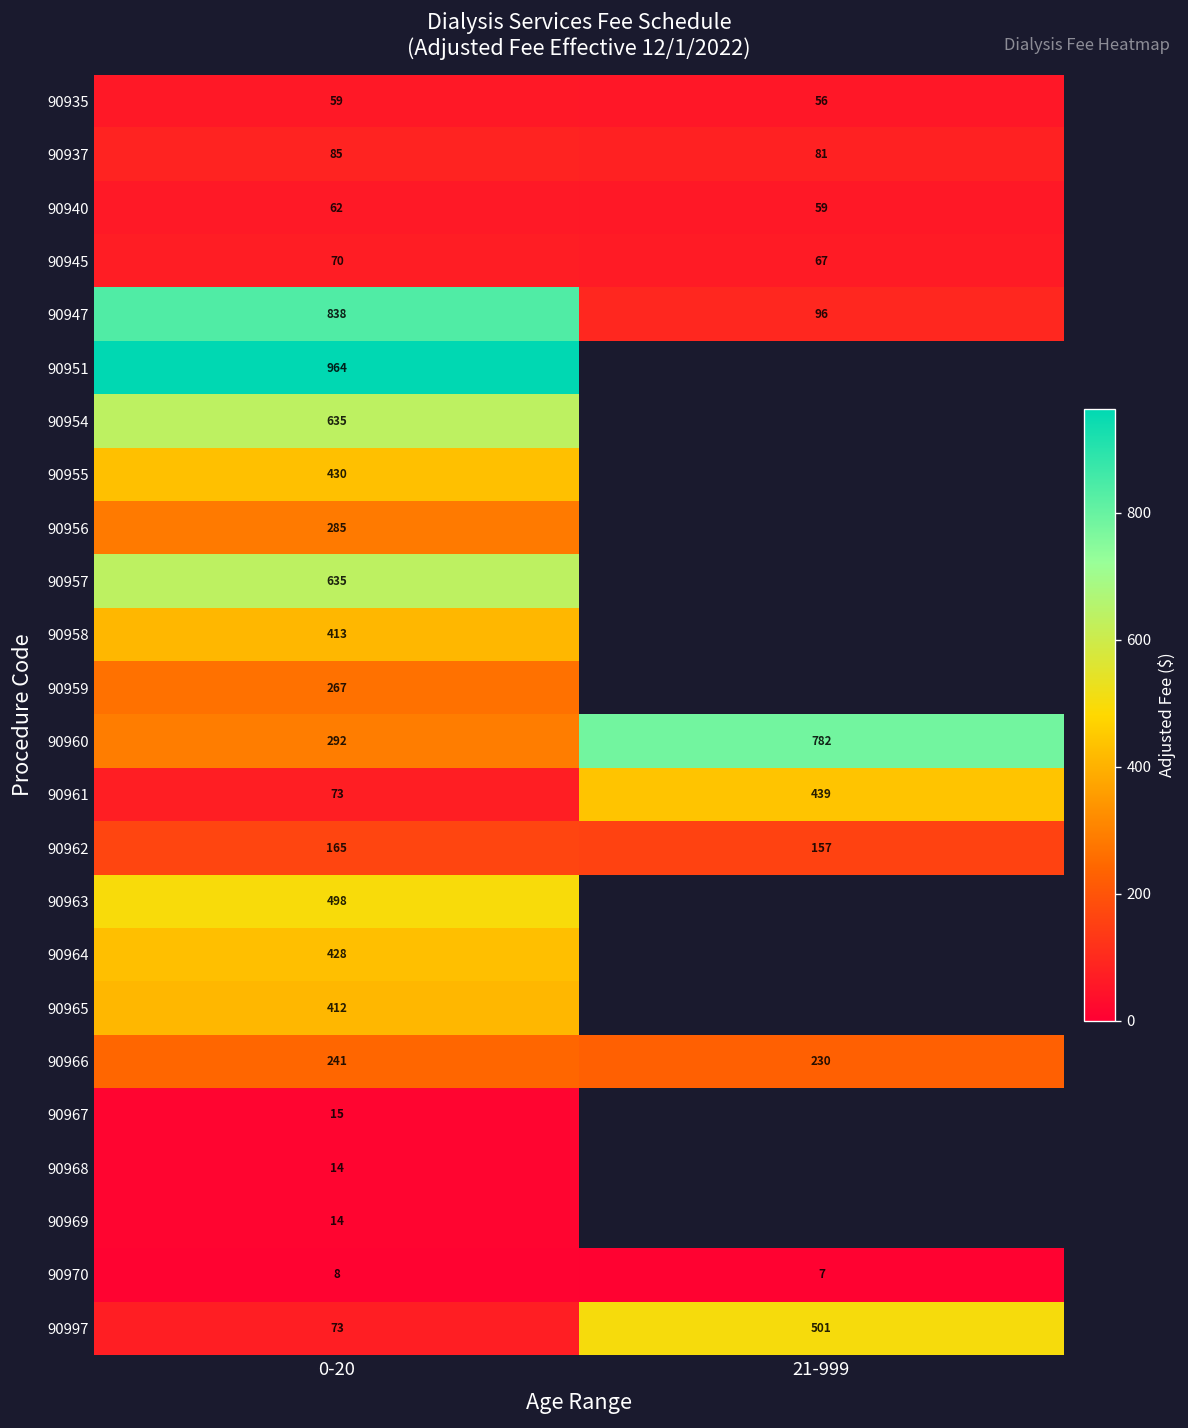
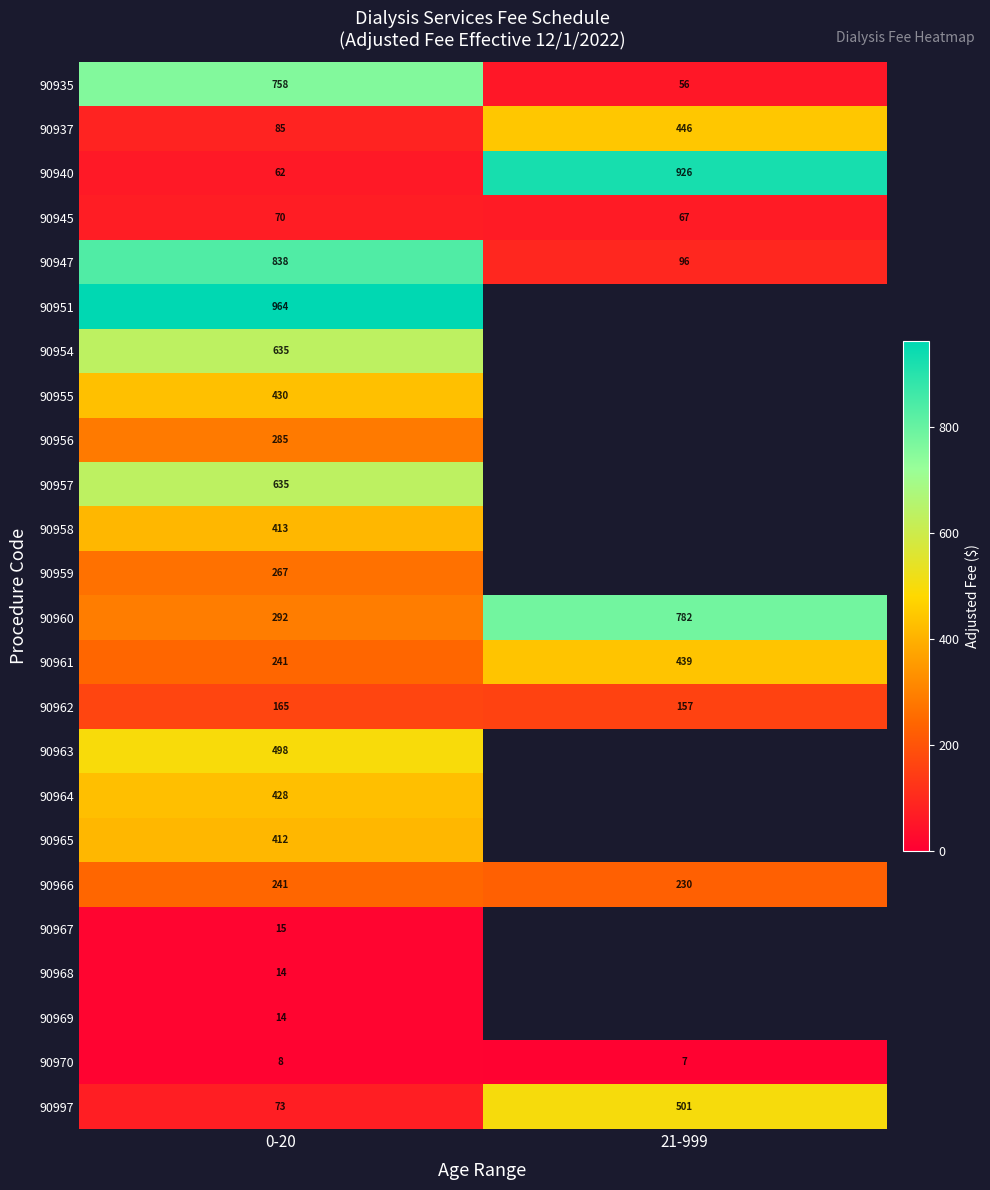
90935, 0-20: 59 -> 758
90937, 21-999: 81 -> 446
90940, 21-999: 59 -> 926
90961, 0-20: 73 -> 241
